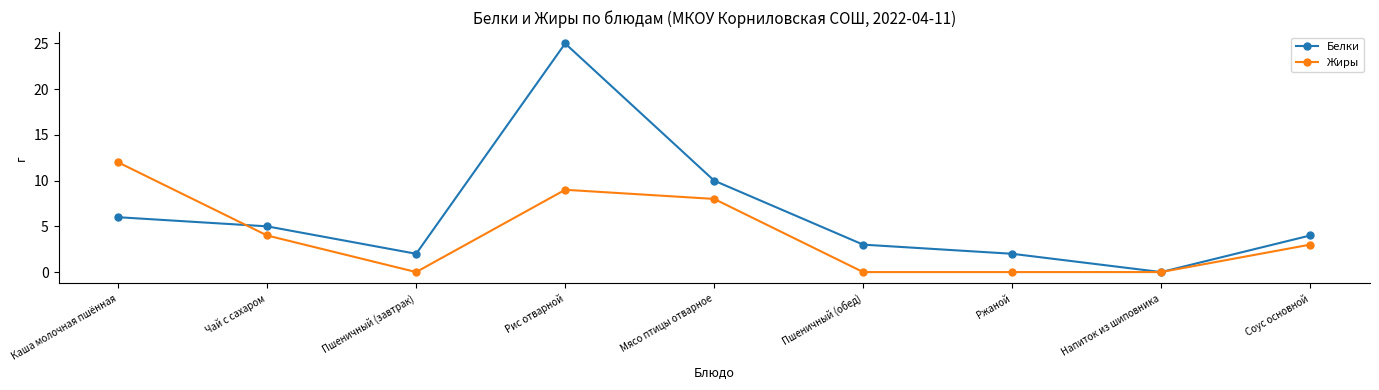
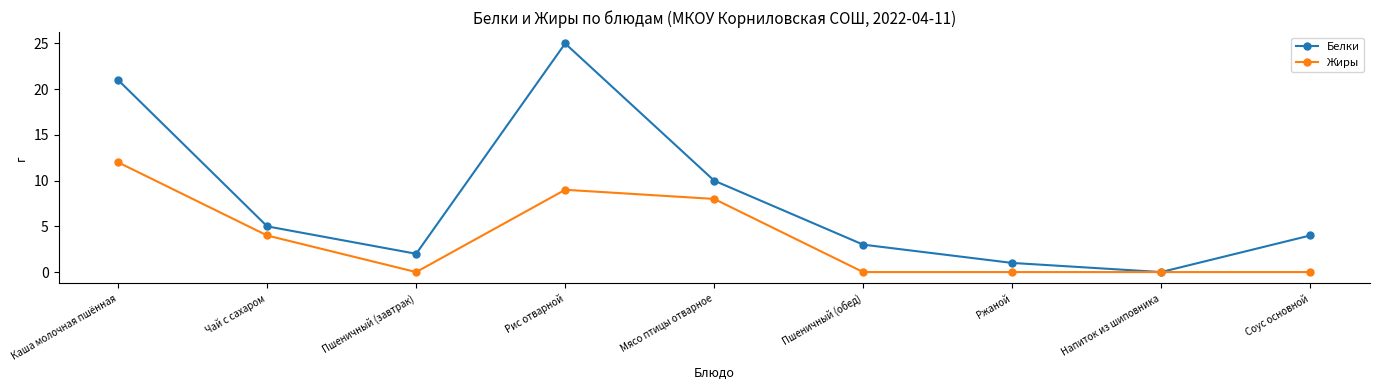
Белки, Каша молочная пшённая: 6 -> 21
Белки, Ржаной: 2 -> 1
Жиры, Соус основной: 3 -> 0
